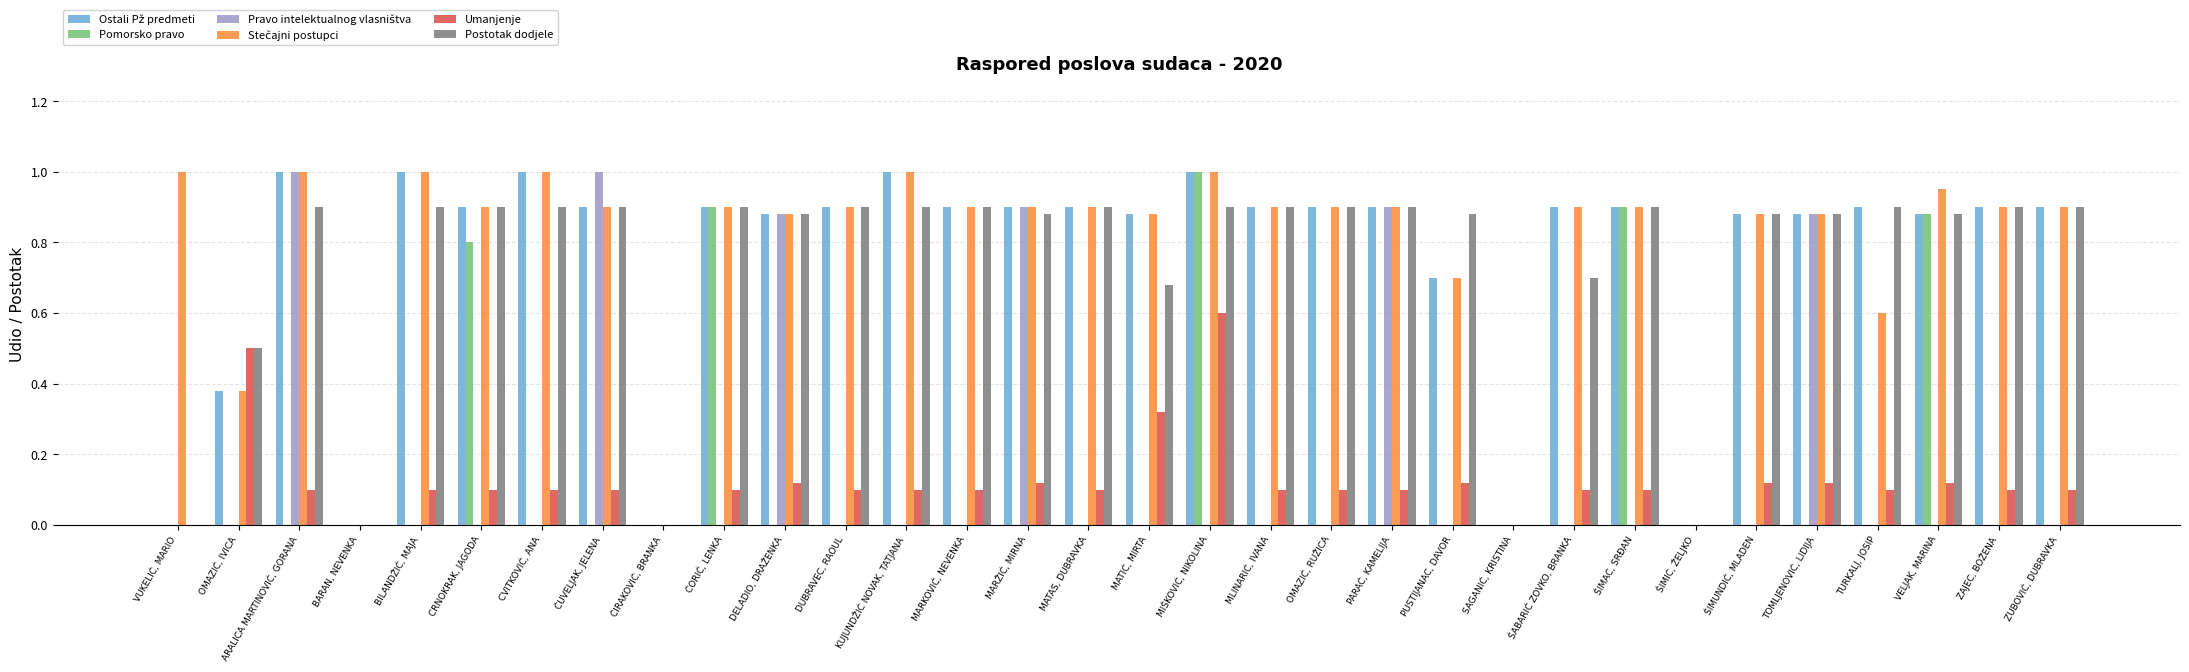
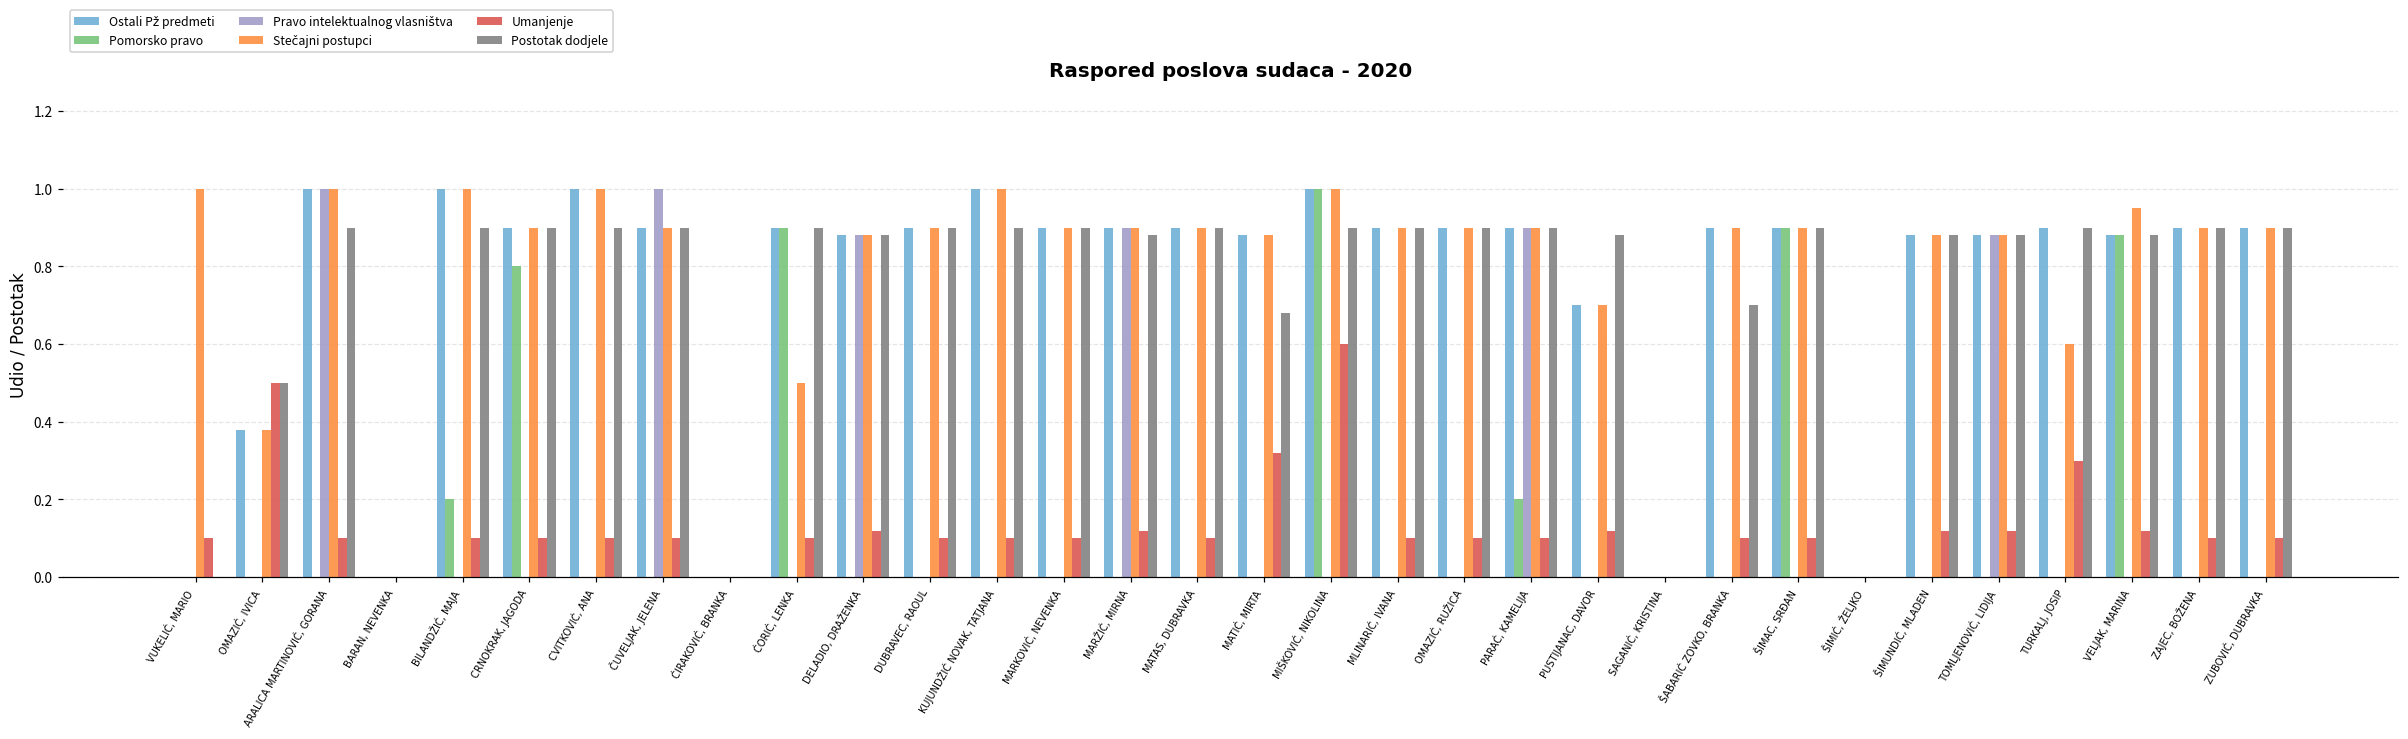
Umanjenje, VUKELIĆ, MARIO: 0.0 -> 0.1
Pomorsko pravo, BILANDŽIĆ, MAJA: 0.0 -> 0.2
Stečajni postupci, ĆORIĆ, LENKA: 0.9 -> 0.5
Pomorsko pravo, PARAĆ, KAMELIJA: 0.0 -> 0.2
Umanjenje, TURKALJ, JOSIP: 0.1 -> 0.3
